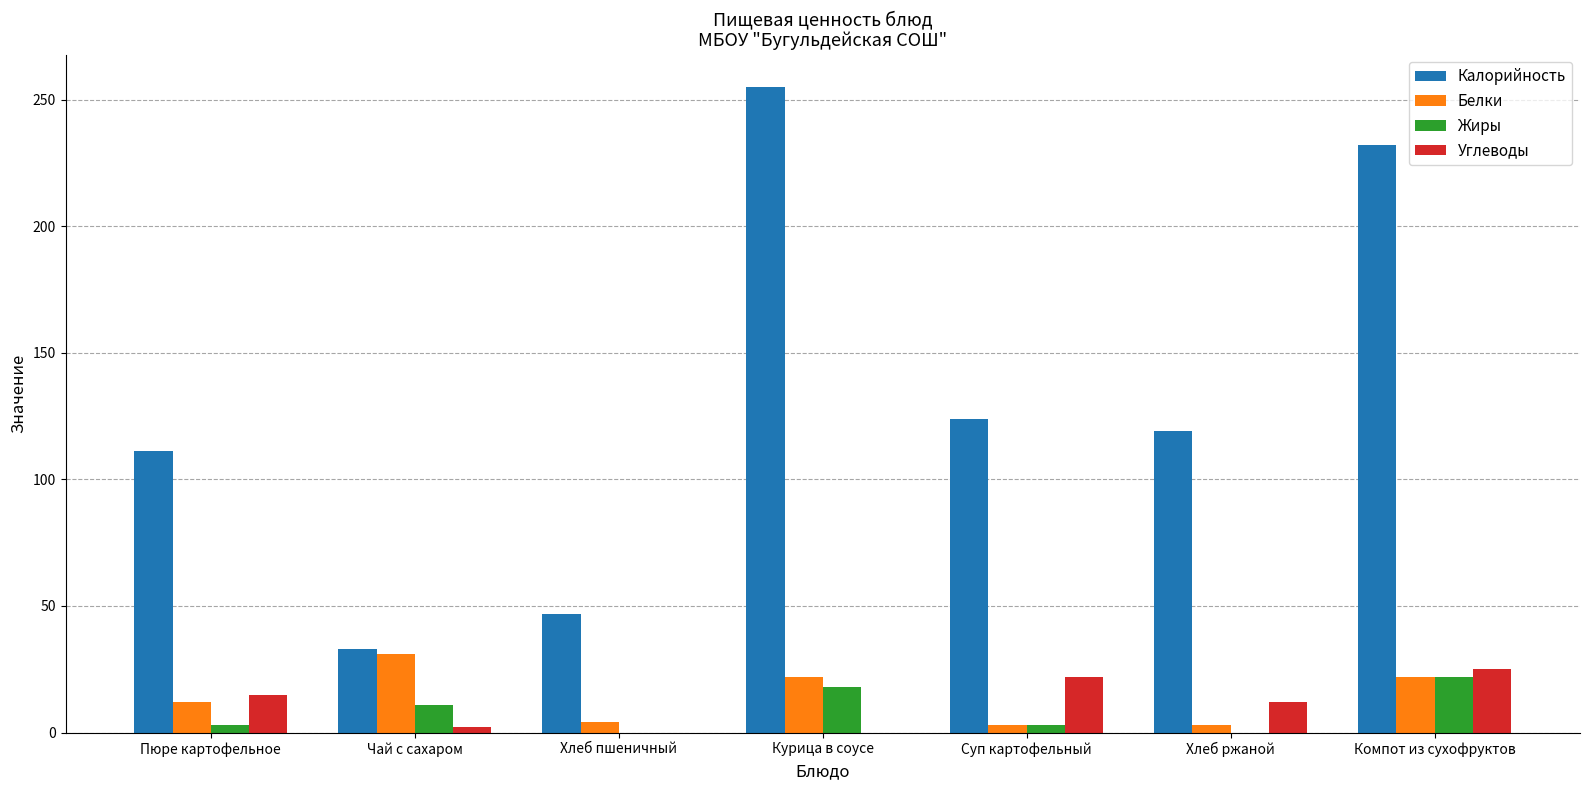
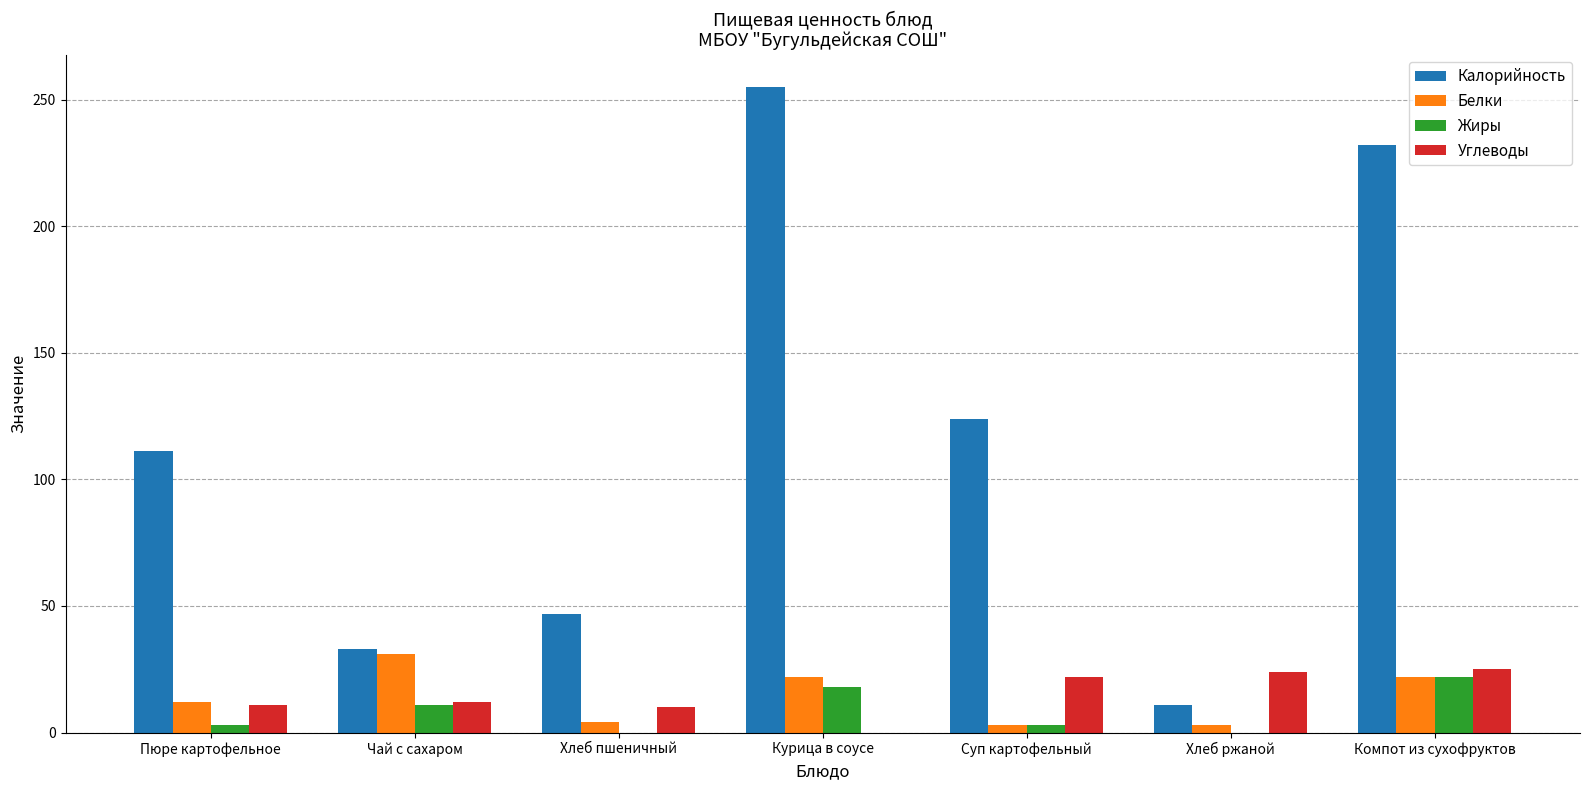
Углеводы, Пюре картофельное: 15 -> 11
Углеводы, Чай с сахаром: 2 -> 12
Углеводы, Хлеб пшеничный: 0 -> 10
Калорийность, Хлеб ржаной: 119 -> 11
Углеводы, Хлеб ржаной: 12 -> 24
